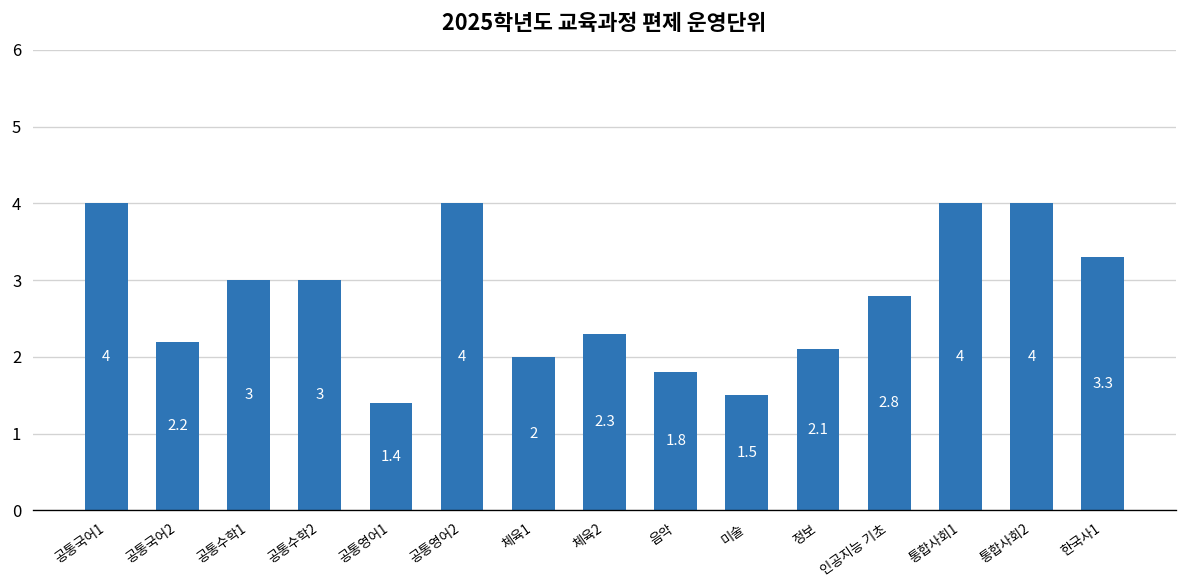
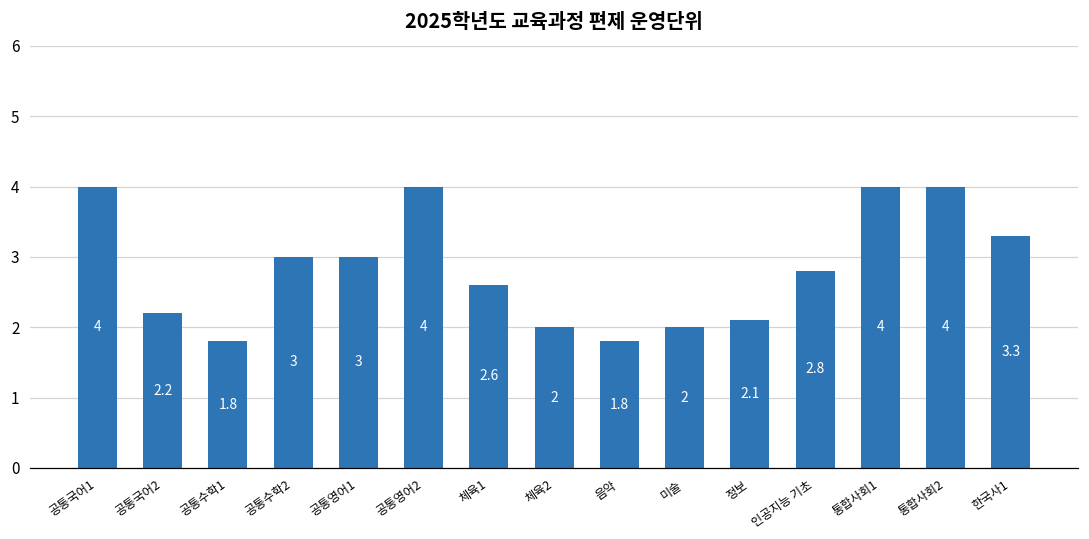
공통수학1: 3 -> 1.8
공통영어1: 1.4 -> 3
체육1: 2 -> 2.6
체육2: 2.3 -> 2
미술: 1.5 -> 2
